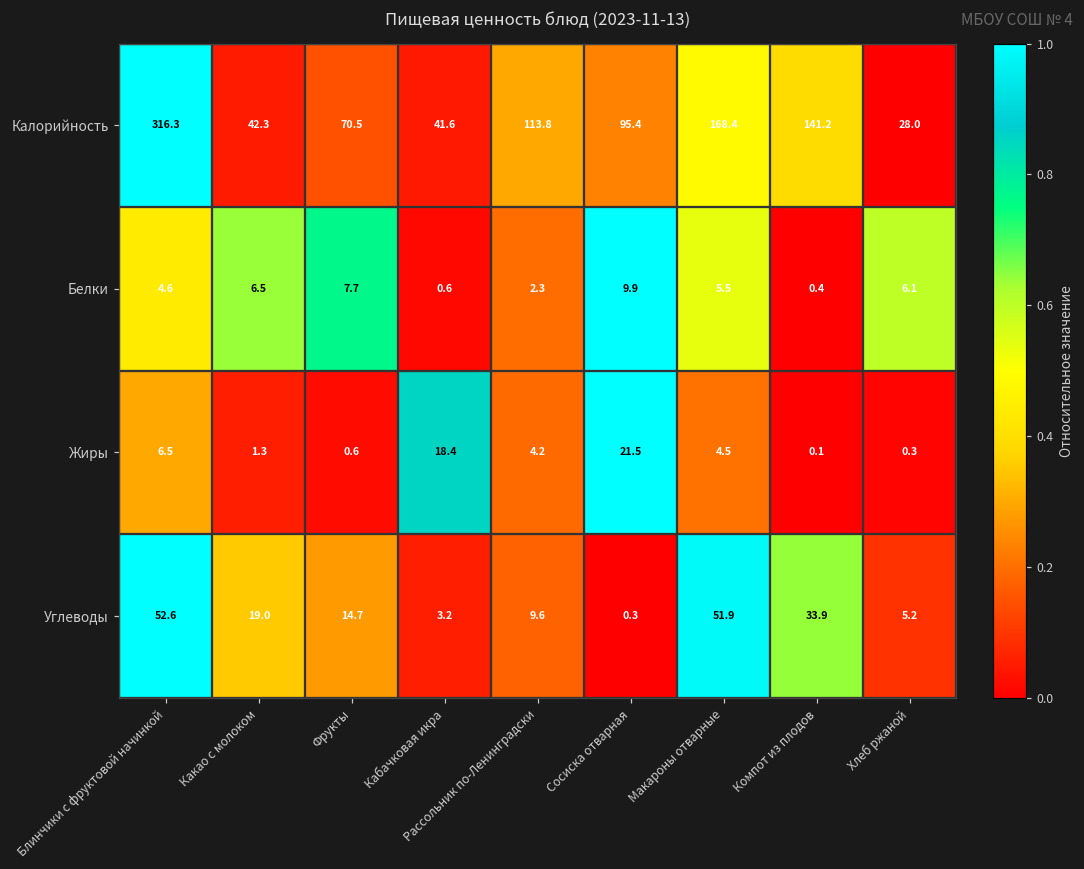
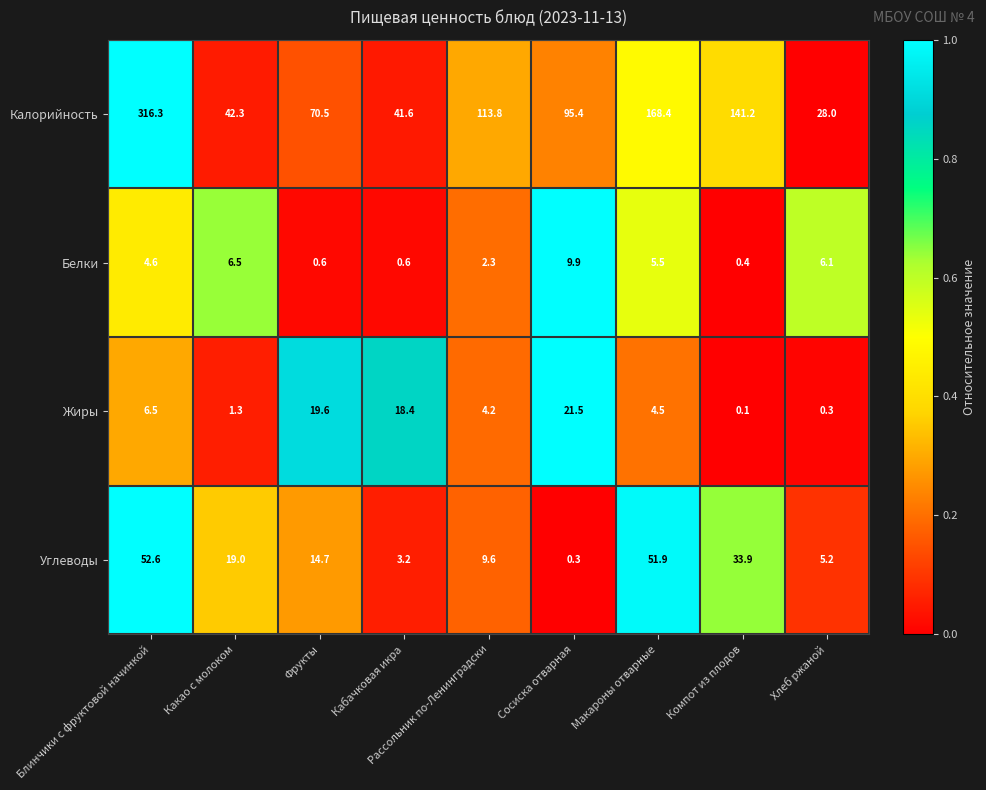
Белки, Фрукты: 7.7 -> 0.6
Жиры, Фрукты: 0.6 -> 19.6
